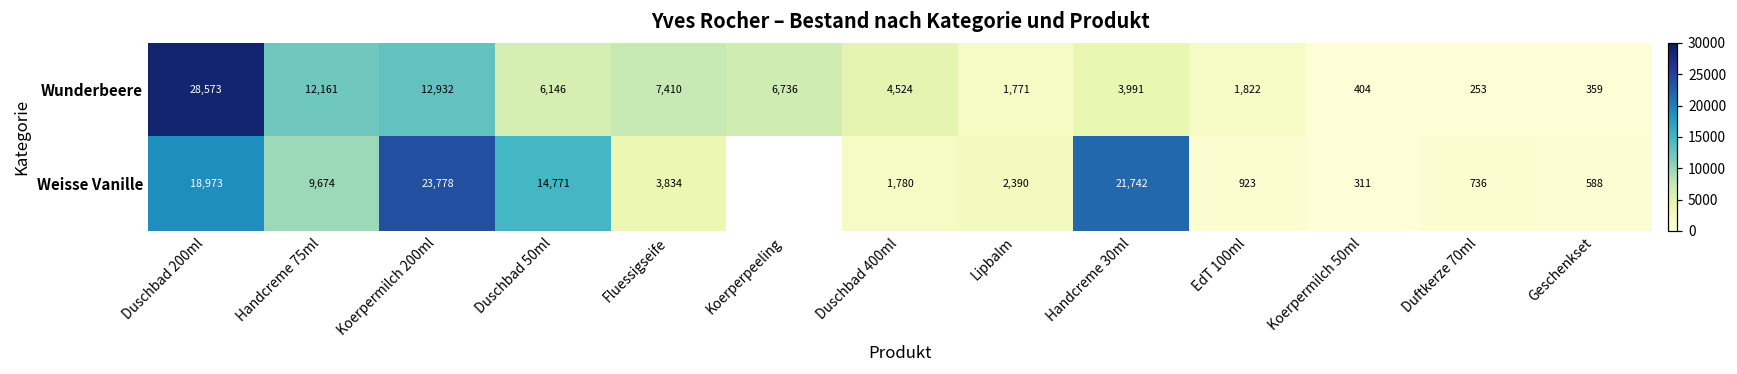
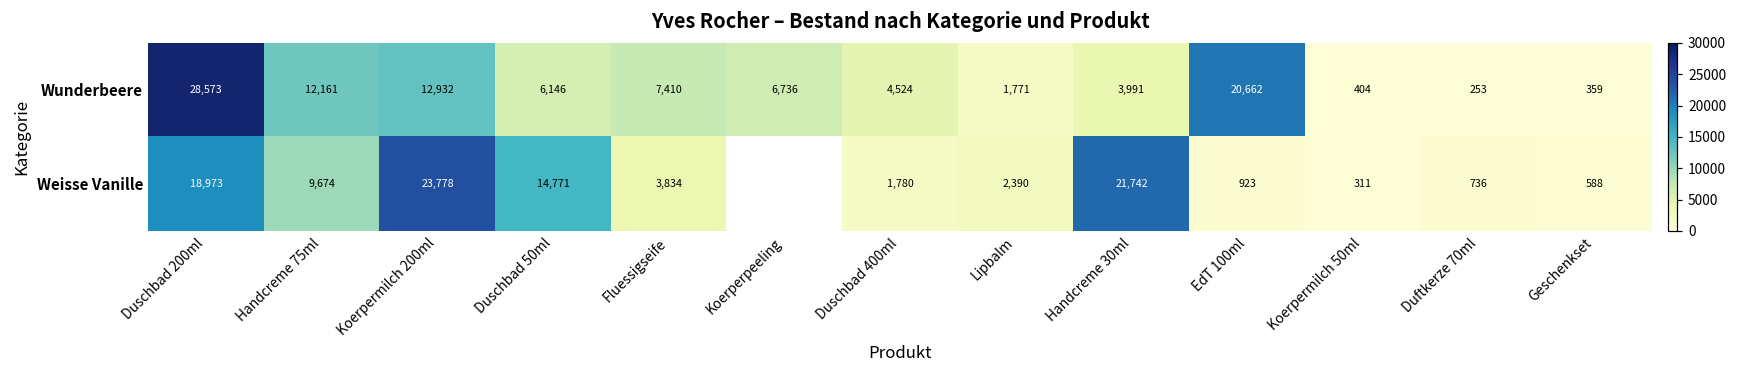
Wunderbeere, EdT 100ml: 1,822 -> 20,662
